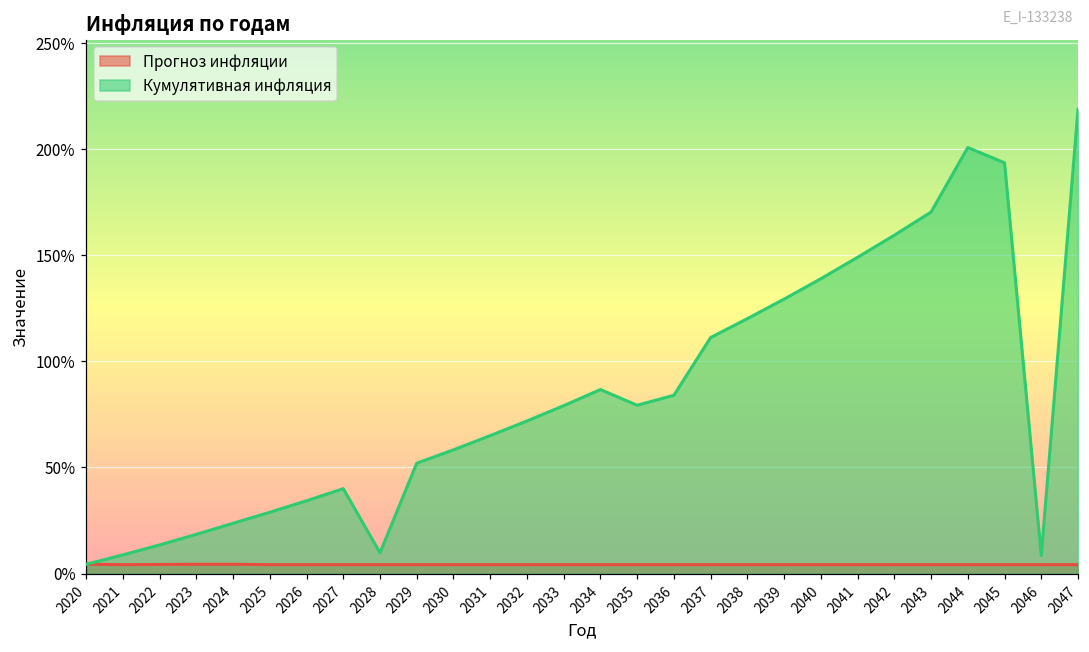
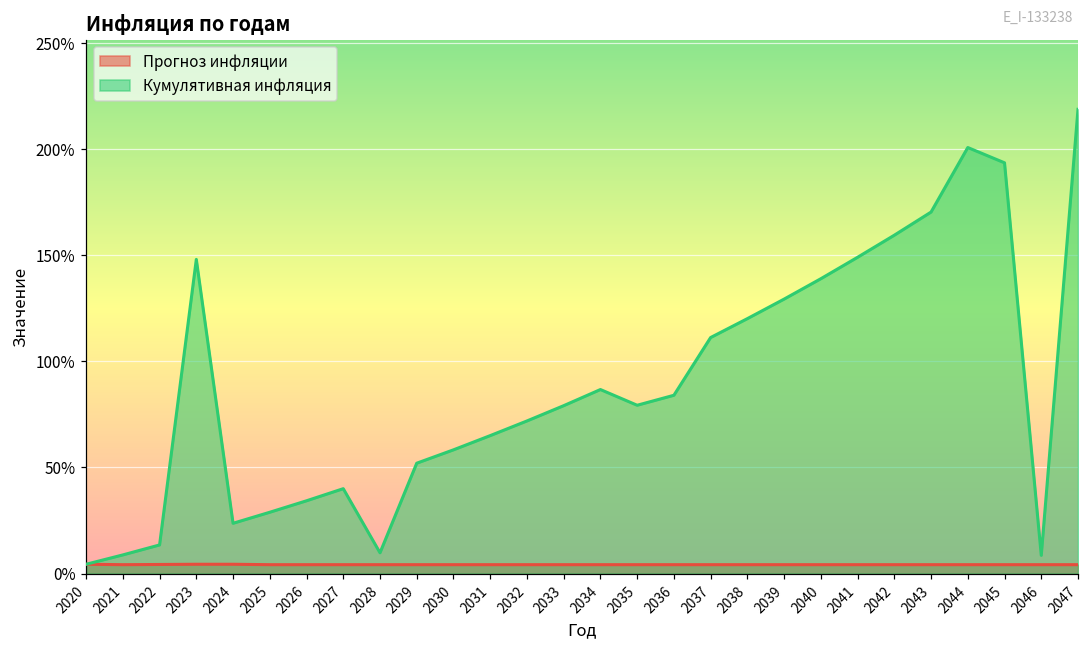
Кумулятивная инфляция, 2023: 19% -> 148%
